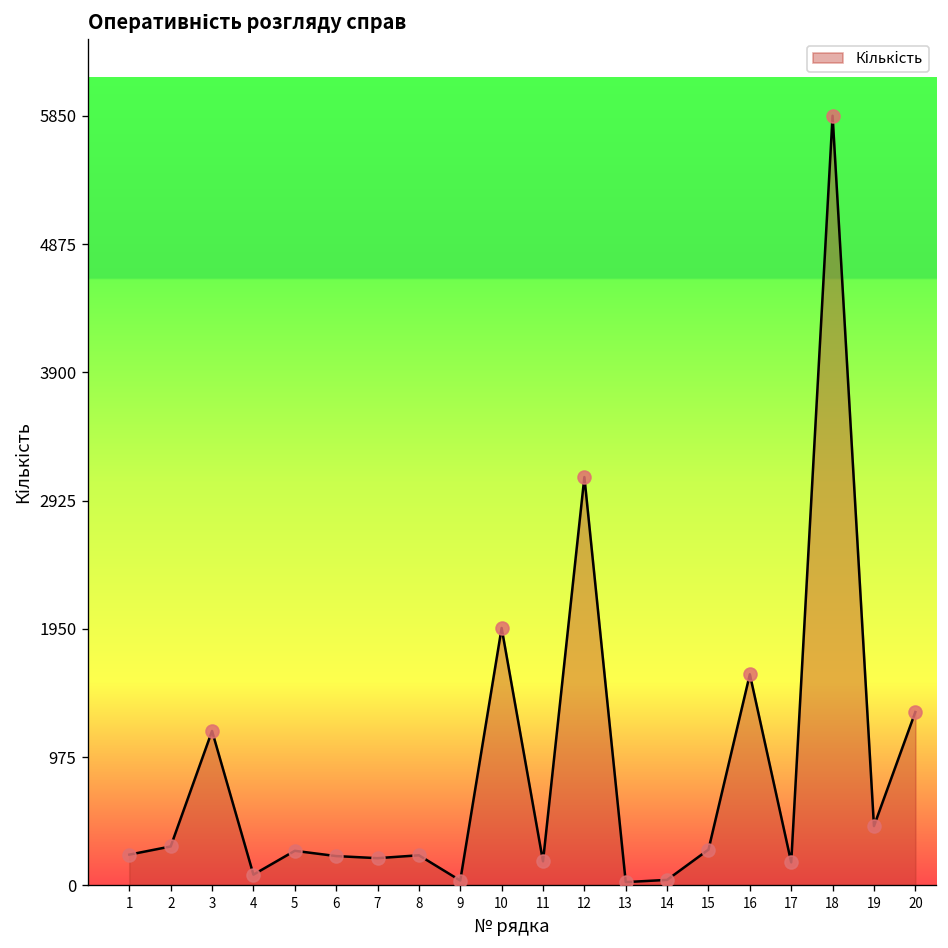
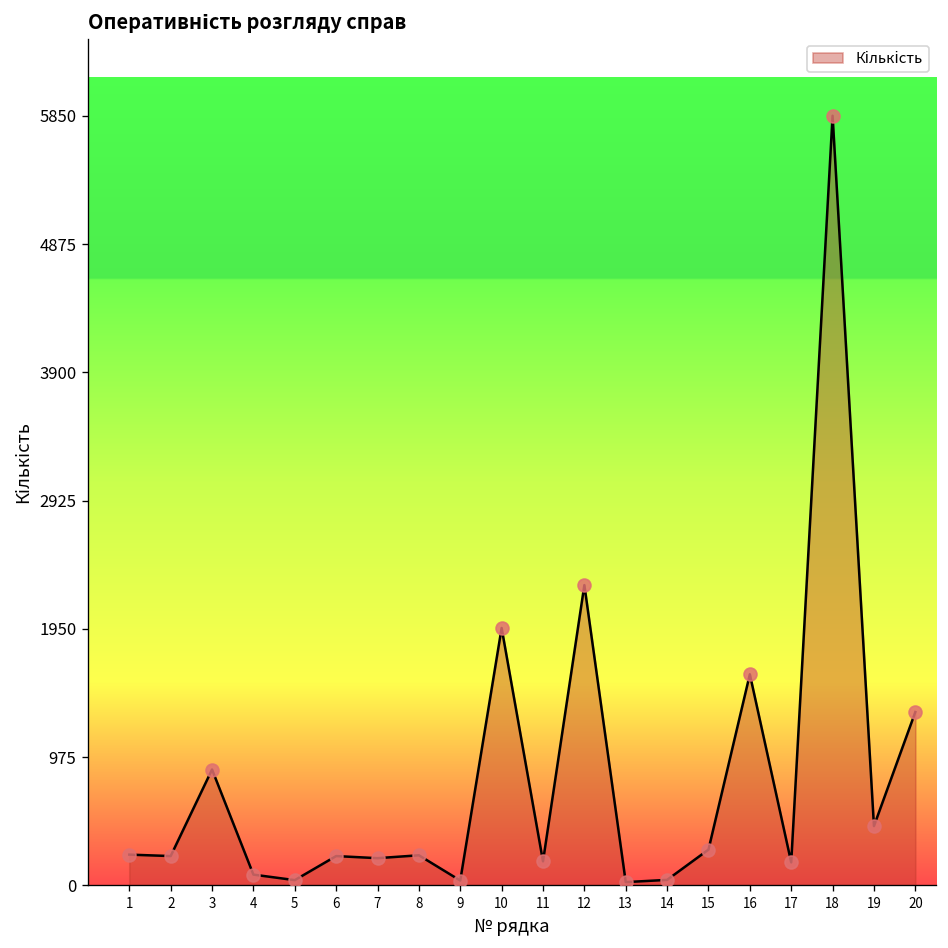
2: 300 -> 220
3: 1170 -> 880
5: 260 -> 40
12: 3100 -> 2280
